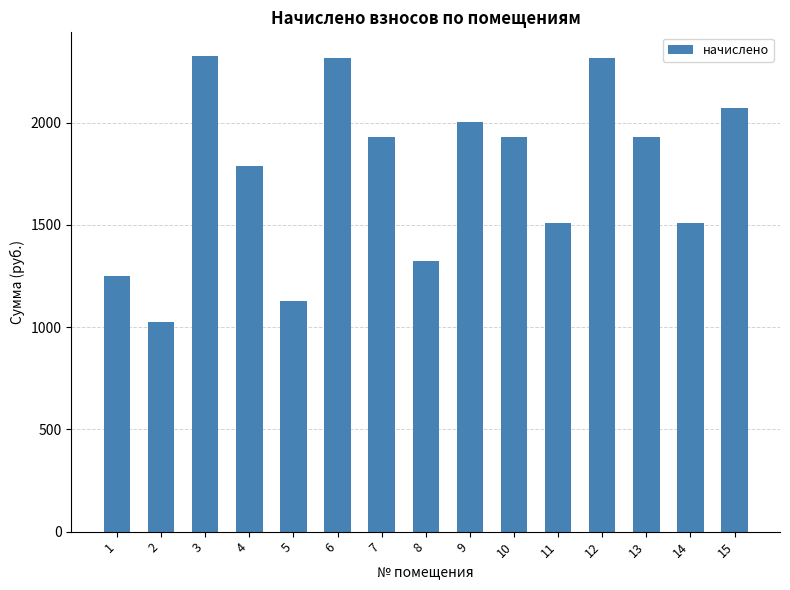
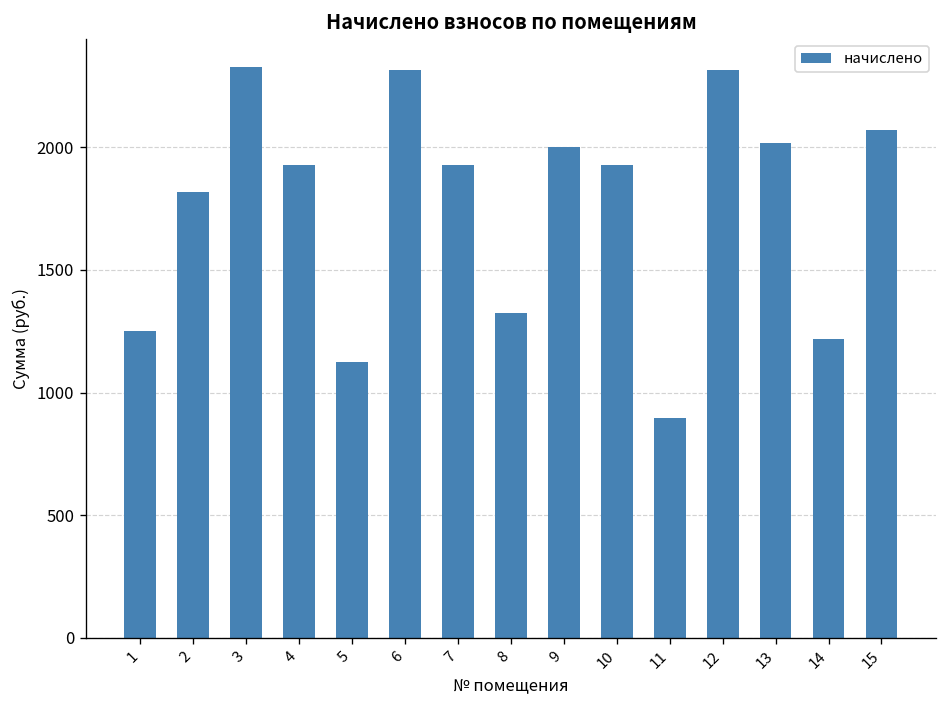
2: 1020 -> 1820
4: 1790 -> 1930
11: 1510 -> 900
13: 1930 -> 2020
14: 1510 -> 1220
